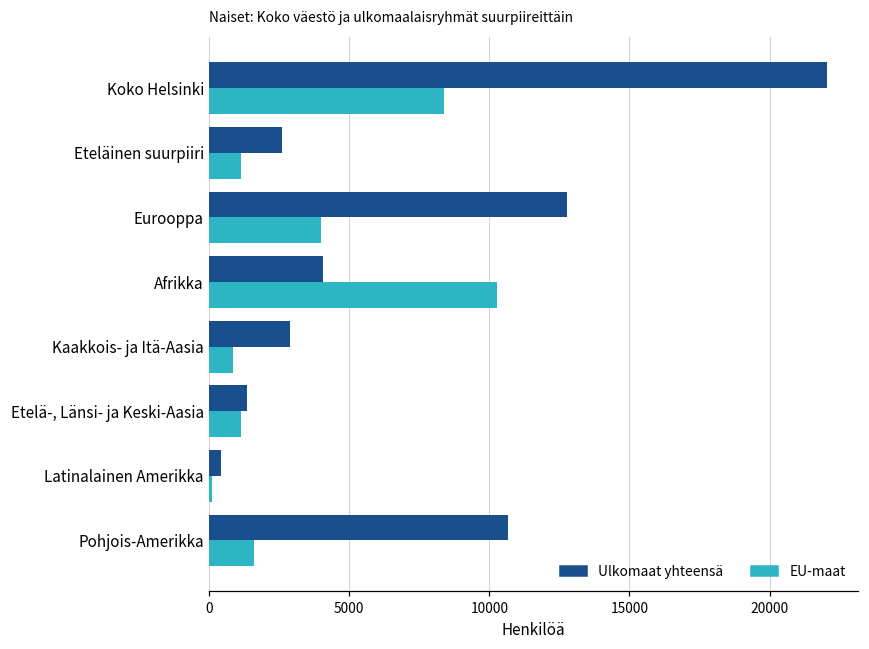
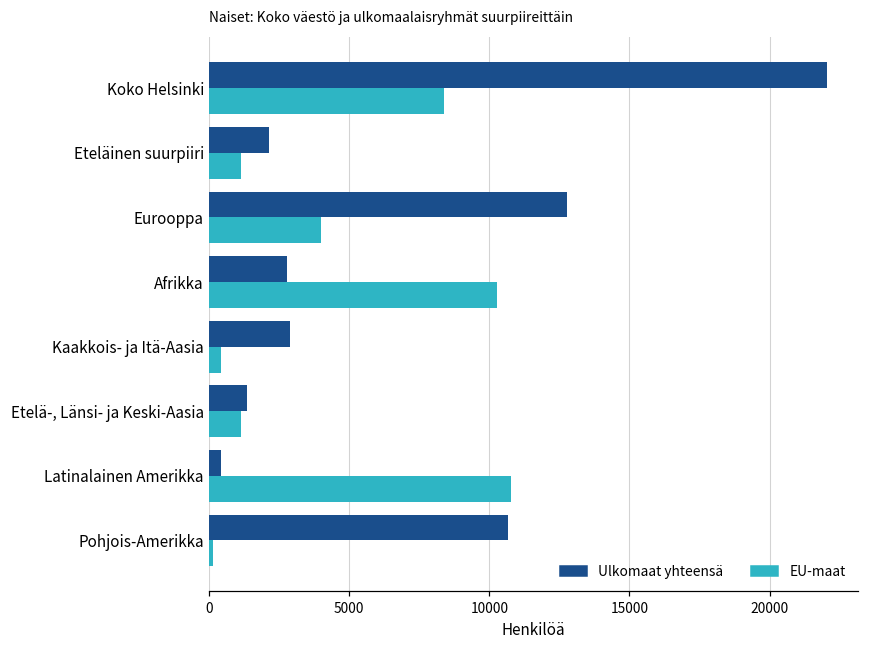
Ulkomaat yhteensä, Eteläinen suurpiiri: 2600 -> 2100
Ulkomaat yhteensä, Afrikka: 4100 -> 2800
EU-maat, Kaakkois- ja Itä-Aasia: 900 -> 400
EU-maat, Latinalainen Amerikka: 100 -> 10800
EU-maat, Pohjois-Amerikka: 1600 -> 100
